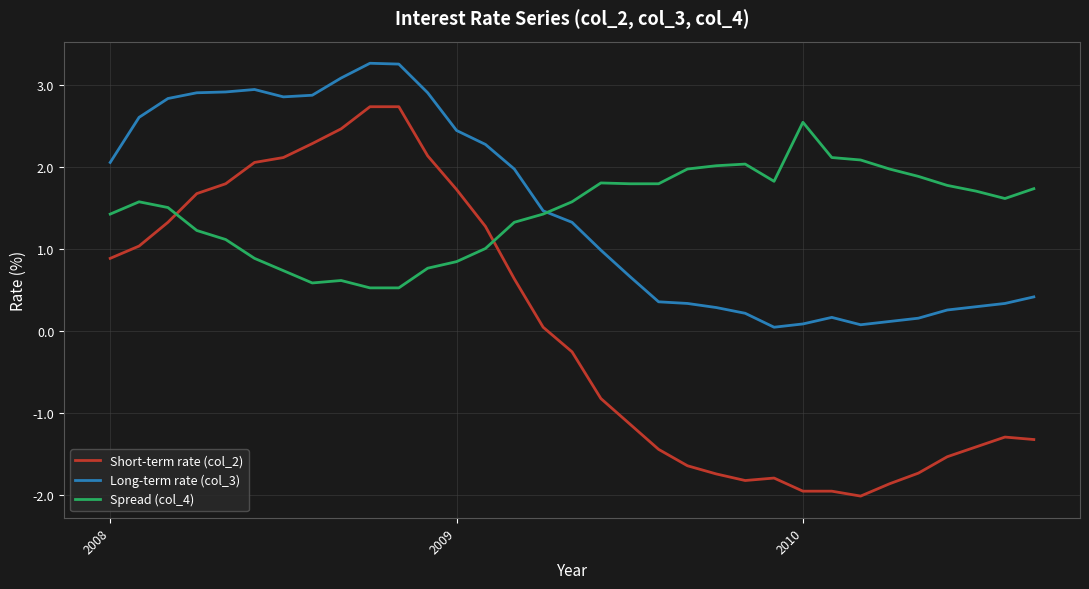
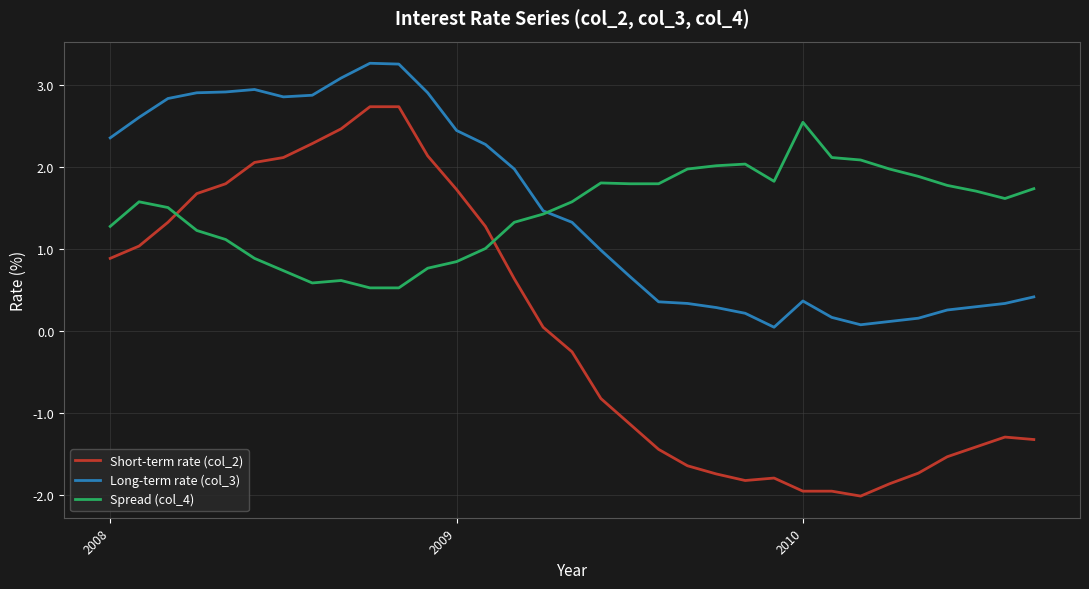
Long-term rate (col_3), 2008: 2.1 -> 2.4
Spread (col_4), 2008: 1.4 -> 1.3
Long-term rate (col_3), 2010: 0.1 -> 0.4
